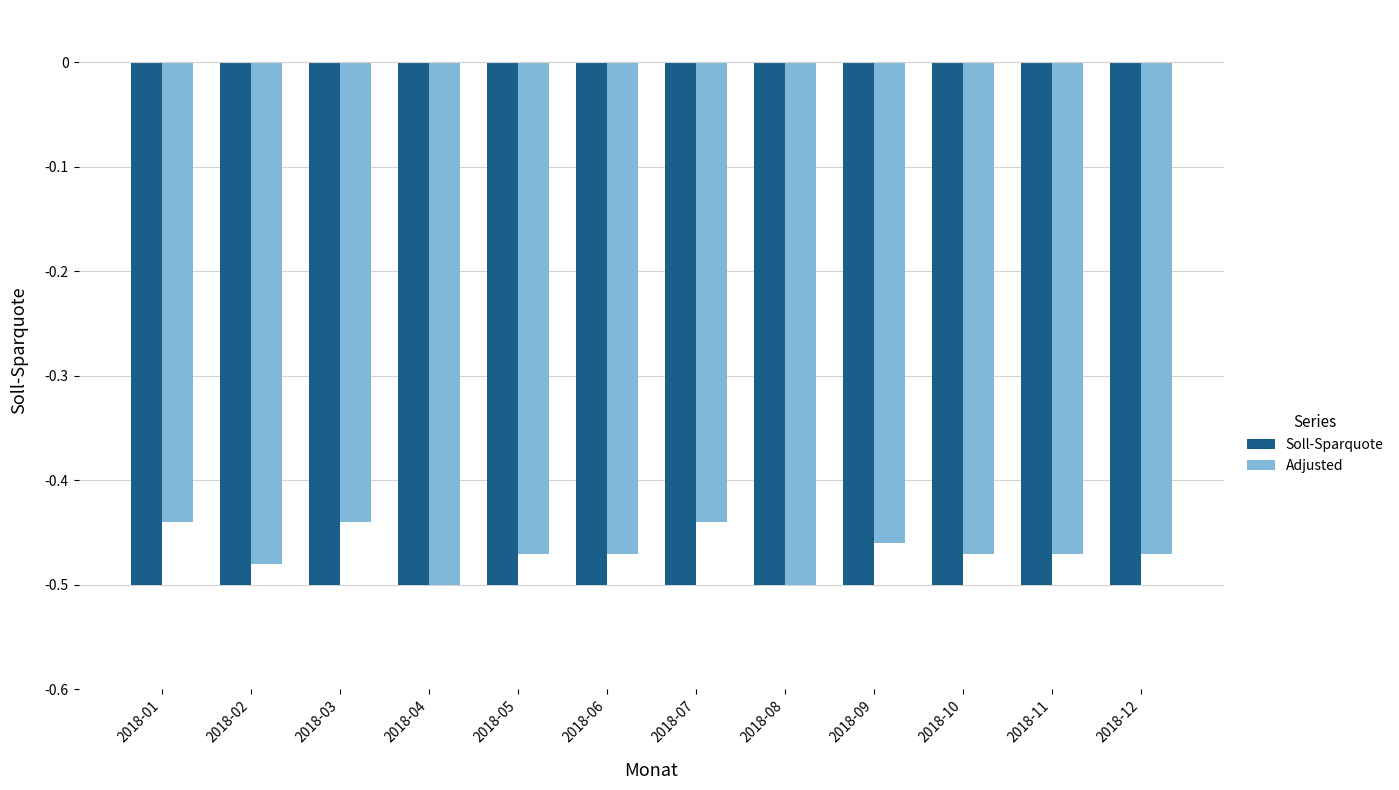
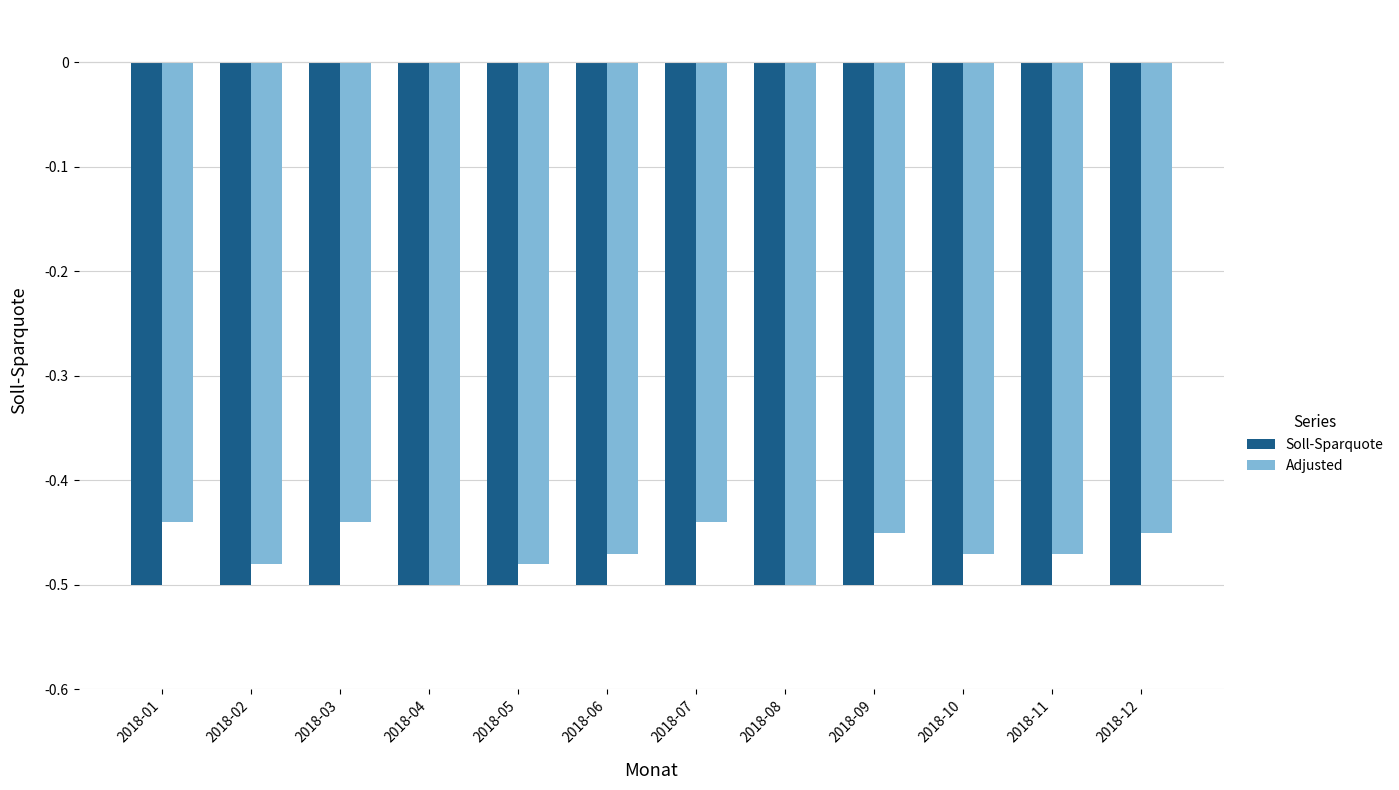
Adjusted, 2018-05: -0.470 -> -0.480
Adjusted, 2018-09: -0.460 -> -0.450
Adjusted, 2018-12: -0.470 -> -0.450
